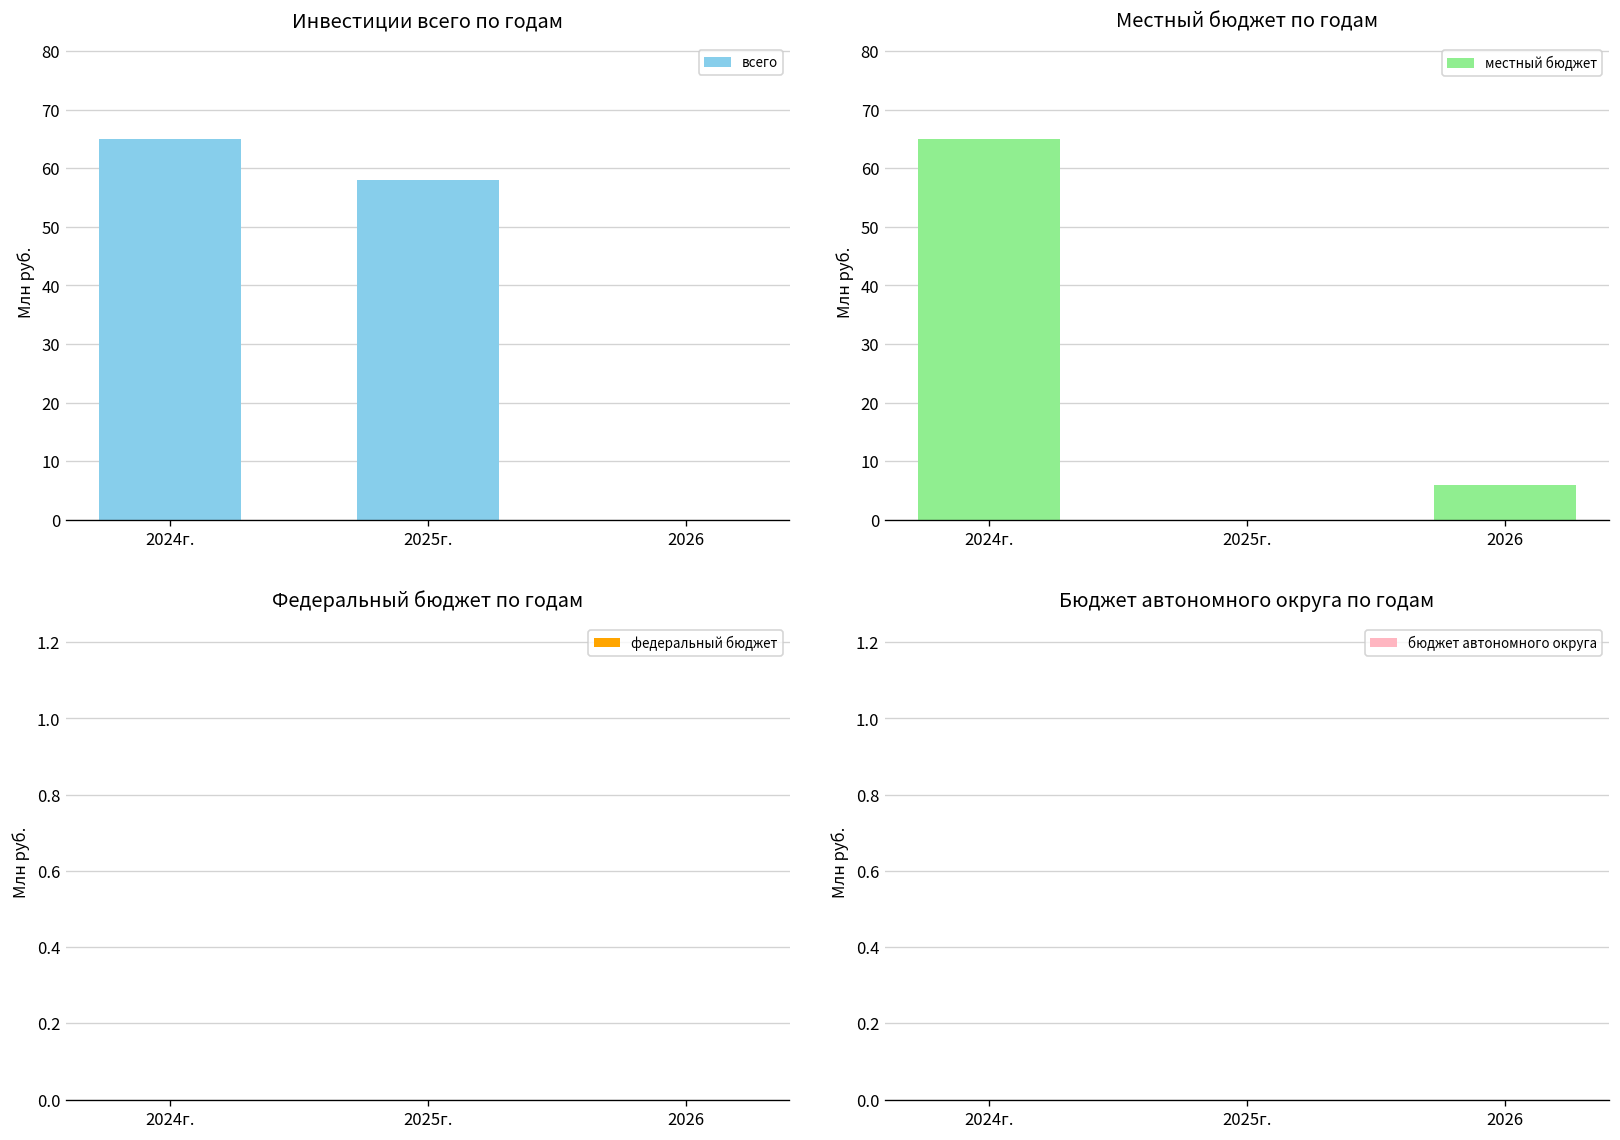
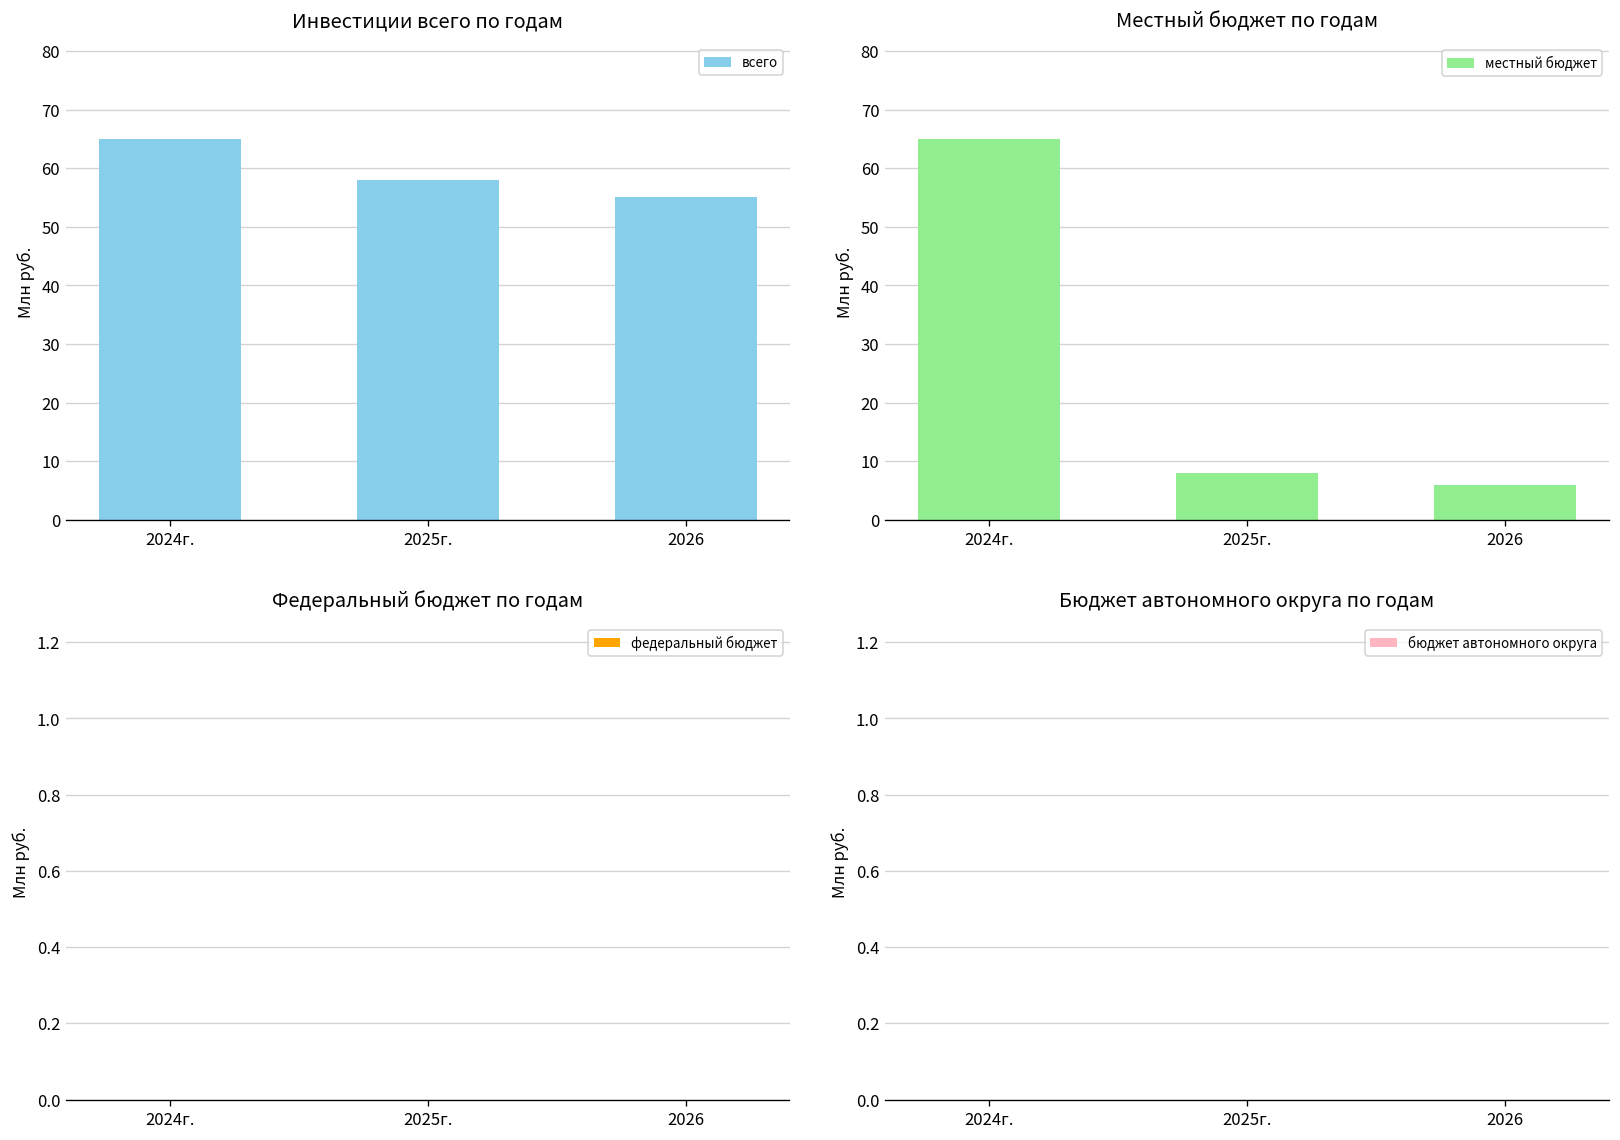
Инвестиции всего по годам, 2026: 0 -> 55
Местный бюджет по годам, 2025г.: 0 -> 8
